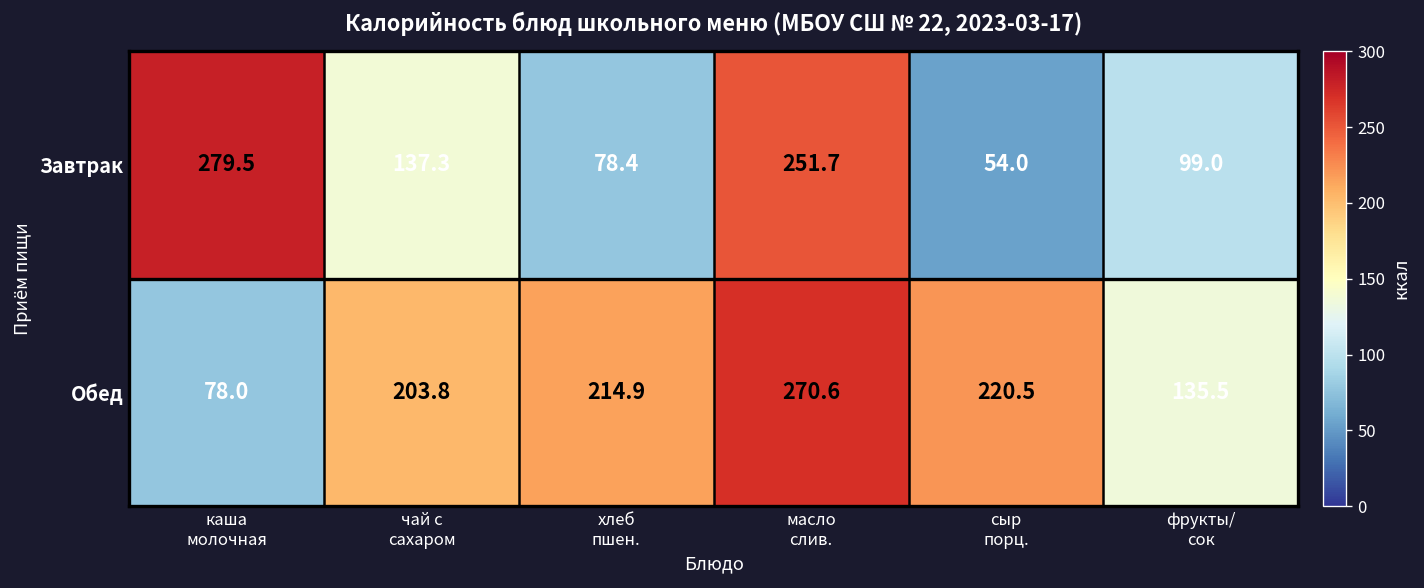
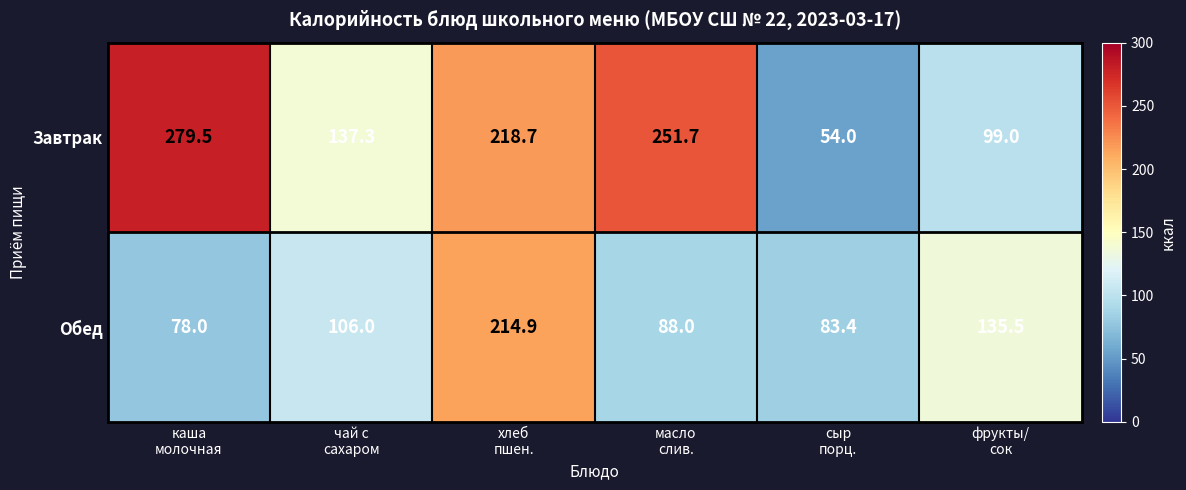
Завтрак, хлеб пшен.: 78.4 -> 218.7
Обед, чай с сахаром: 203.8 -> 106.0
Обед, масло слив.: 270.6 -> 88.0
Обед, сыр порц.: 220.5 -> 83.4
